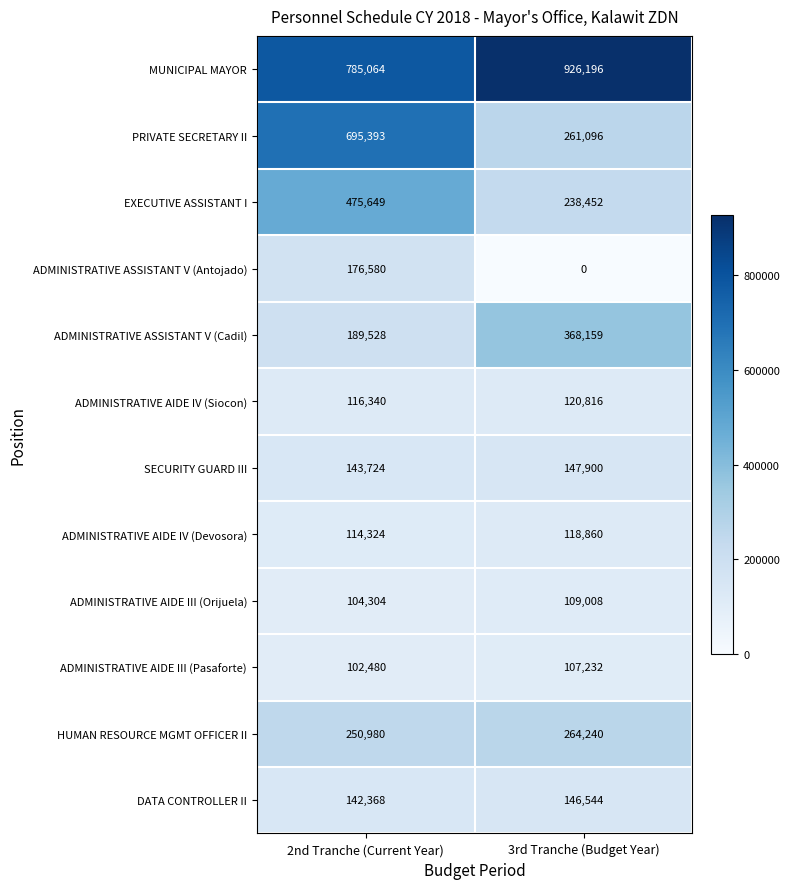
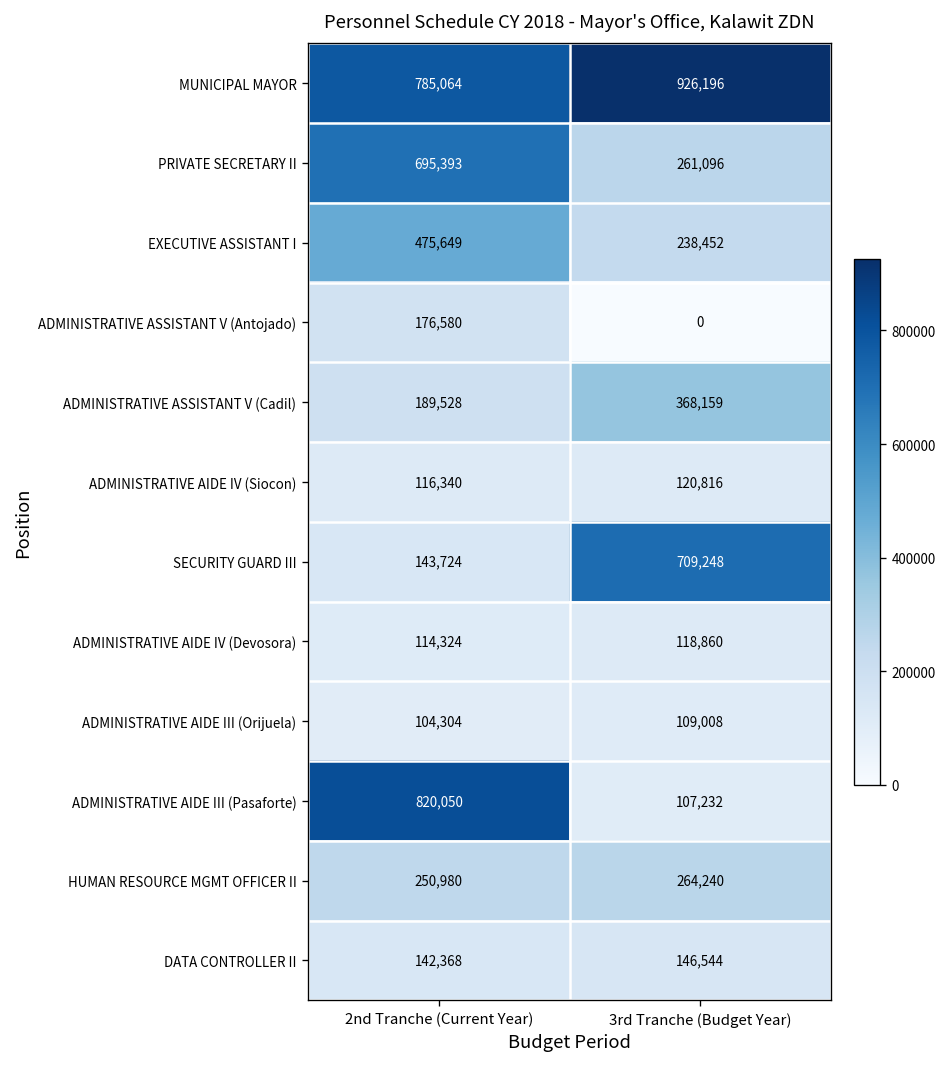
SECURITY GUARD III, 3rd Tranche (Budget Year): 147,900 -> 709,248
ADMINISTRATIVE AIDE III (Pasaforte), 2nd Tranche (Current Year): 102,480 -> 820,050
